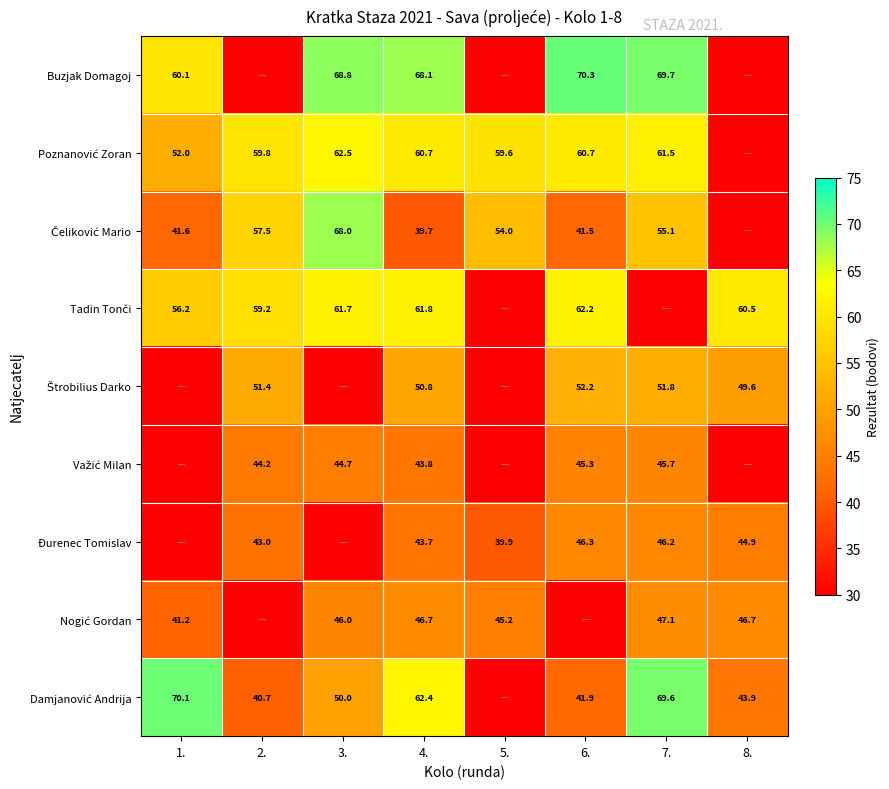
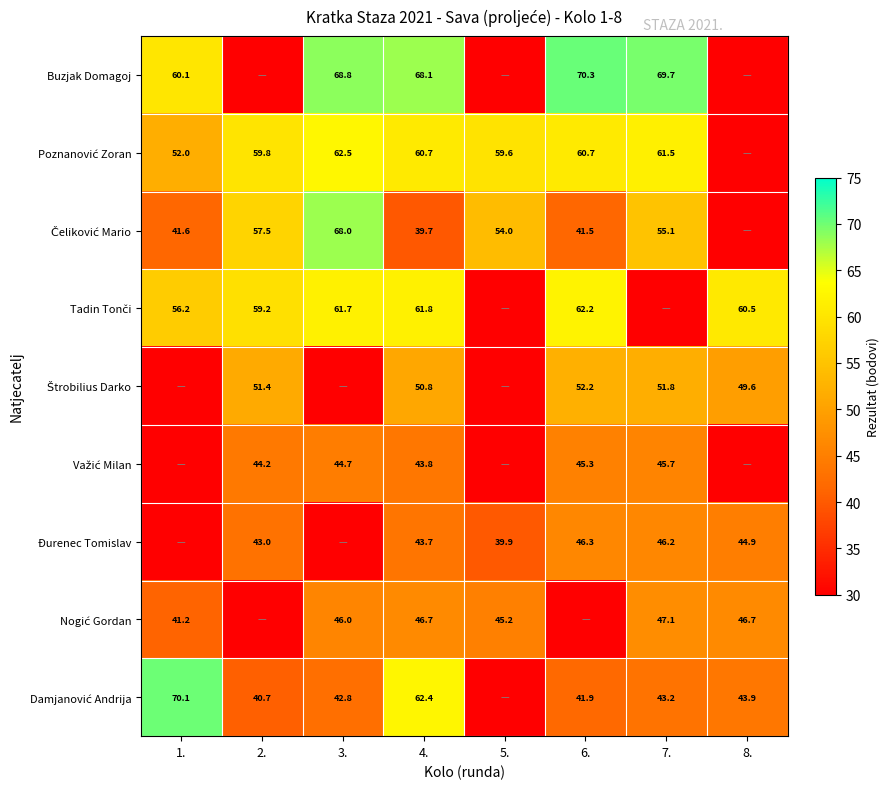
Damjanović Andrija, 3.: 50.0 -> 42.8
Damjanović Andrija, 7.: 69.6 -> 43.2
